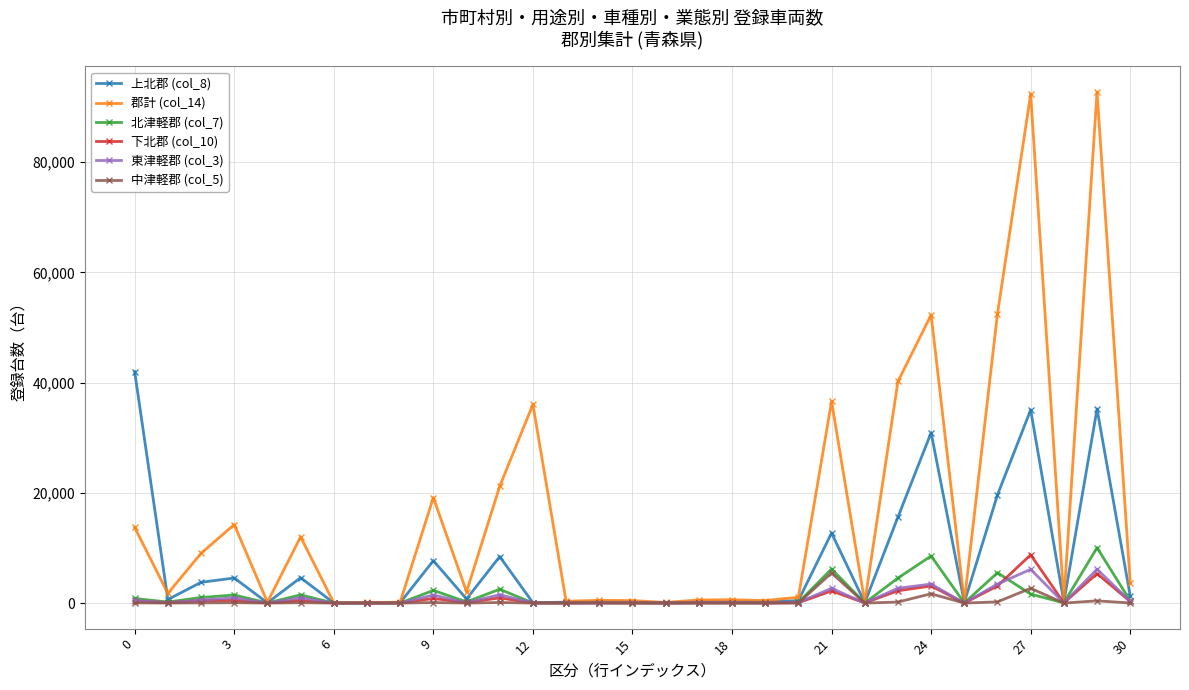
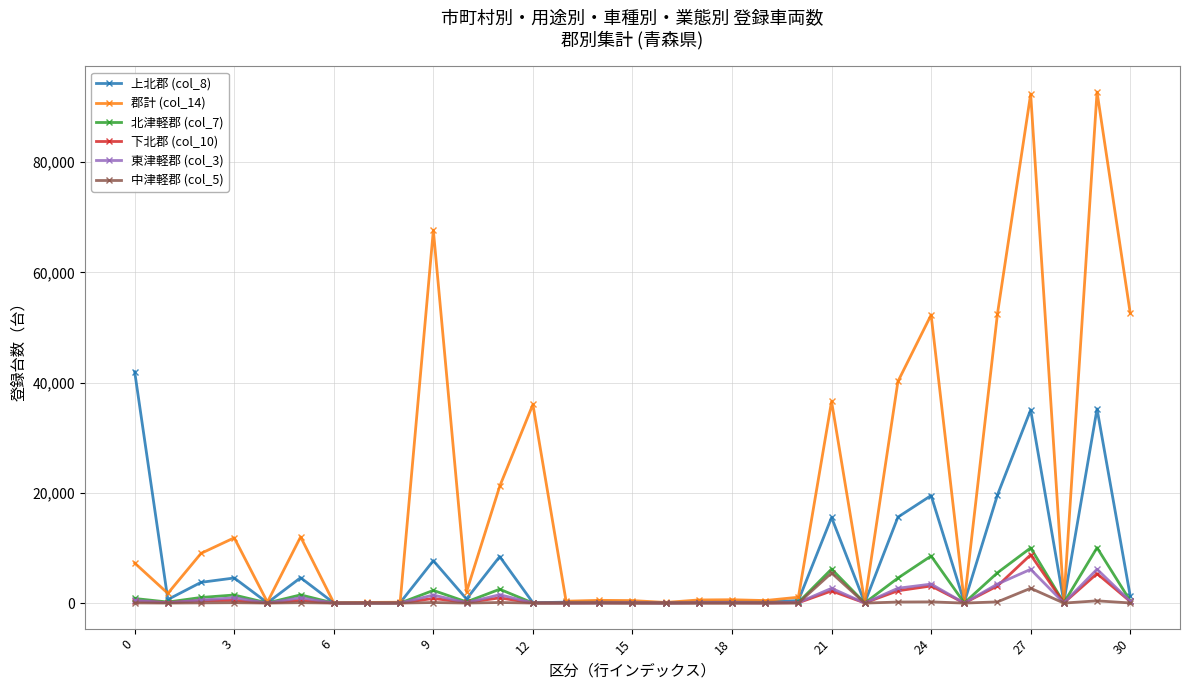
郡計 (col_14), 0: 14,000 -> 7,000
郡計 (col_14), 3: 14,000 -> 12,000
郡計 (col_14), 9: 19,000 -> 68,000
上北郡 (col_8), 21: 13,000 -> 16,000
上北郡 (col_8), 24: 31,000 -> 20,000
中津軽郡 (col_5), 24: 2,000 -> 0
北津軽郡 (col_7), 27: 2,000 -> 10,000
郡計 (col_14), 30: 4,000 -> 53,000
